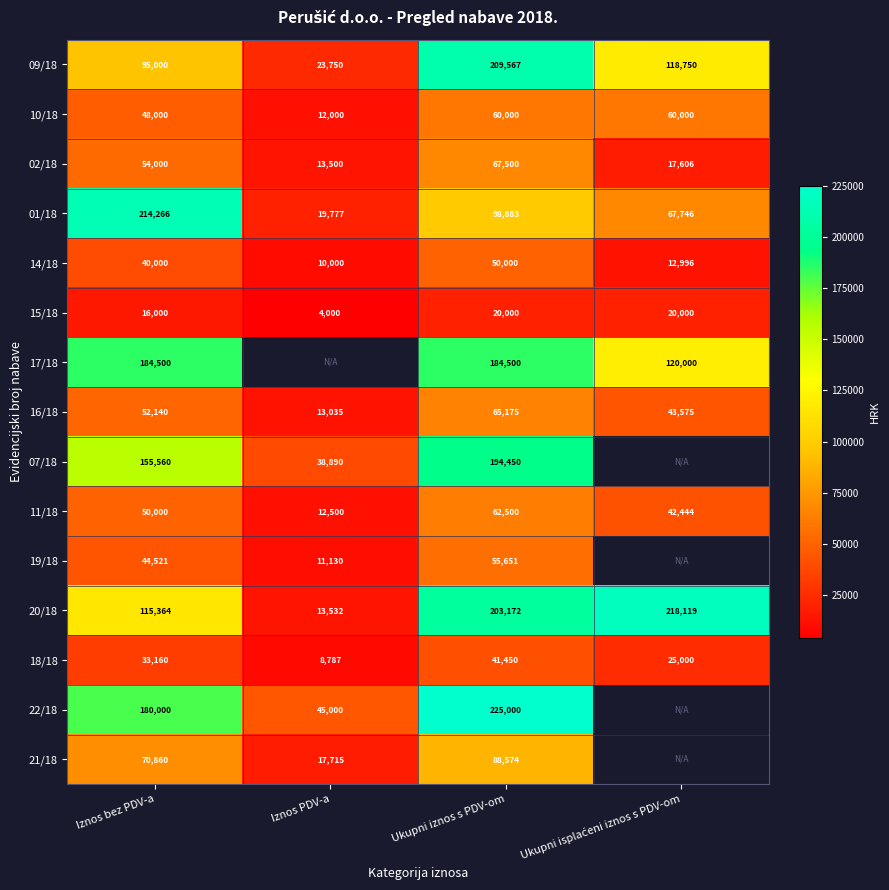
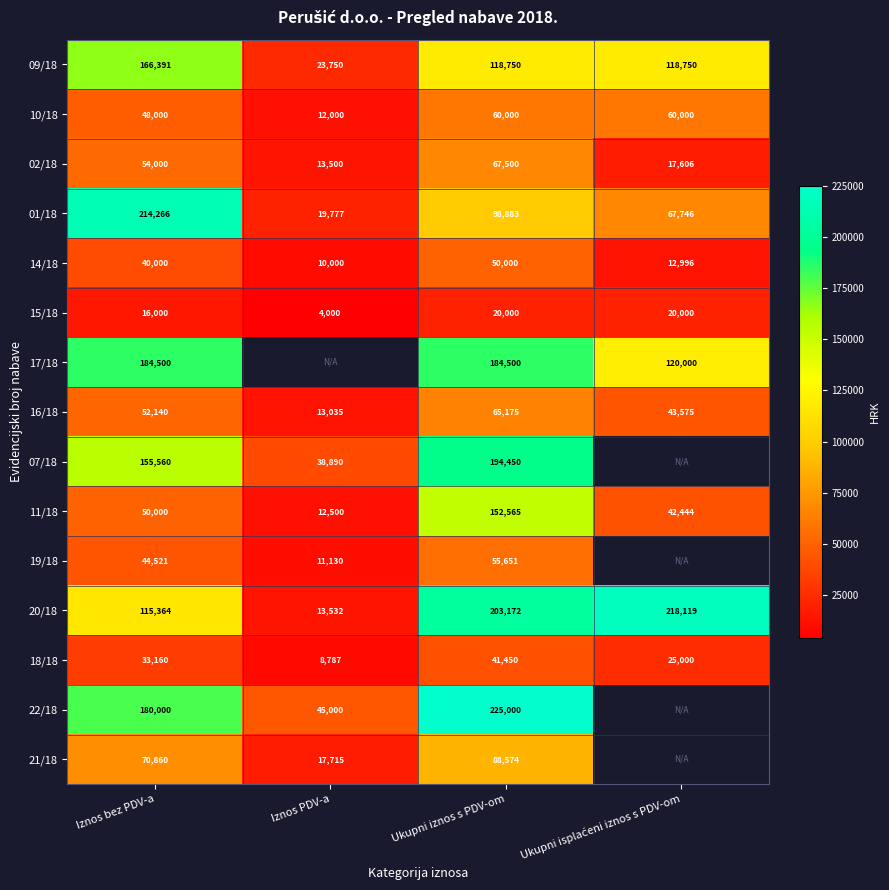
09/18, Iznos bez PDV-a: 95,000 -> 166,391
09/18, Ukupni iznos s PDV-om: 209,567 -> 118,750
11/18, Ukupni iznos s PDV-om: 62,500 -> 152,565
